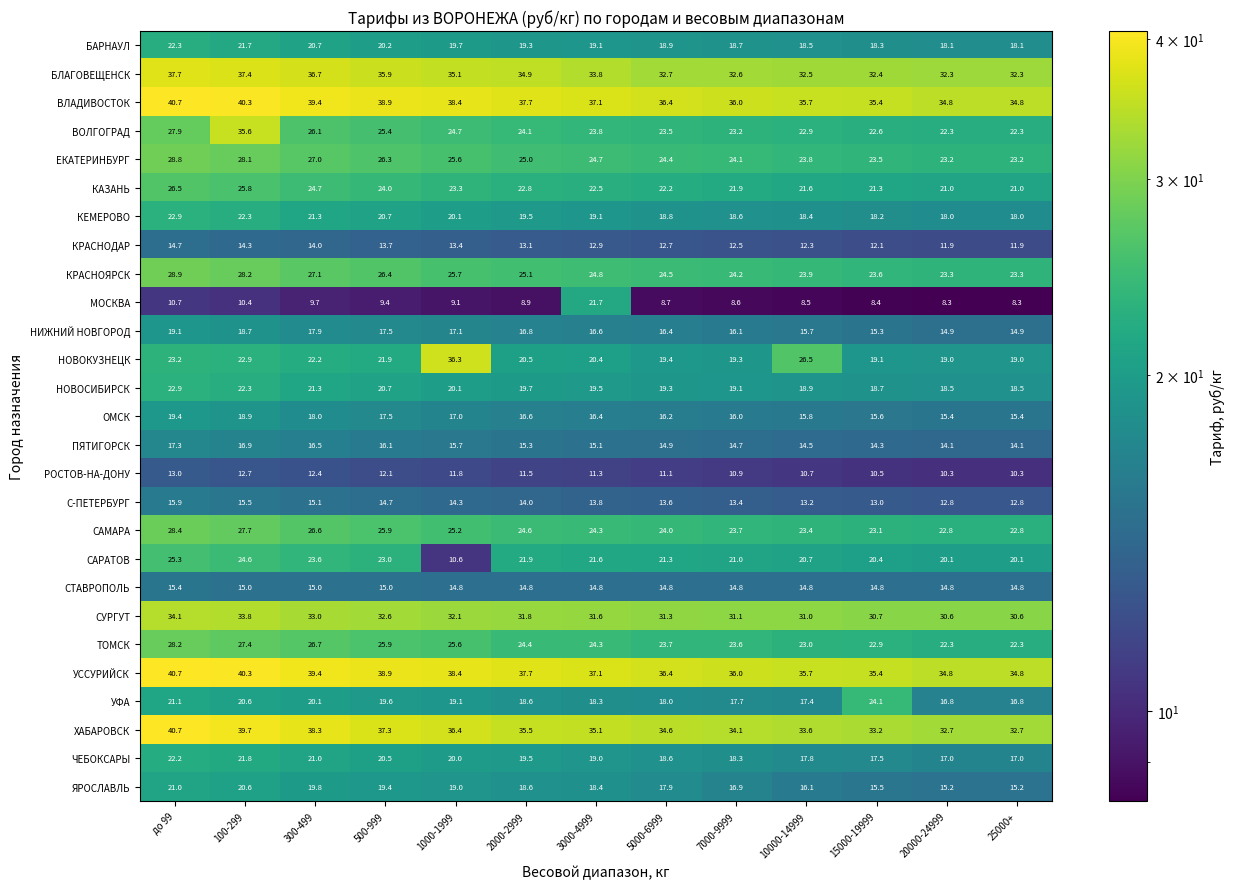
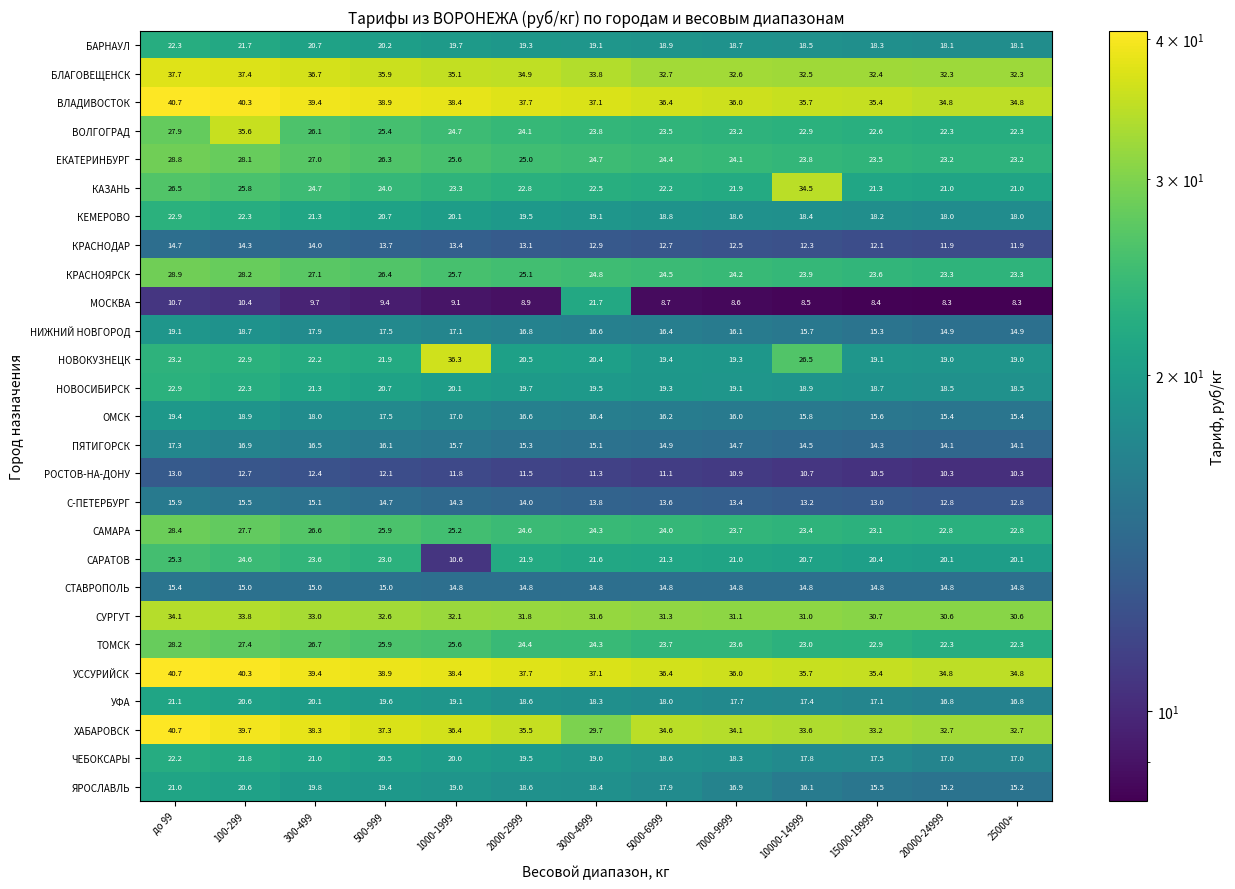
КАЗАНЬ, 10000-14999: 21.6 -> 34.5
УФА, 15000-19999: 24.1 -> 17.1
ХАБАРОВСК, 3000-4999: 35.1 -> 29.7
